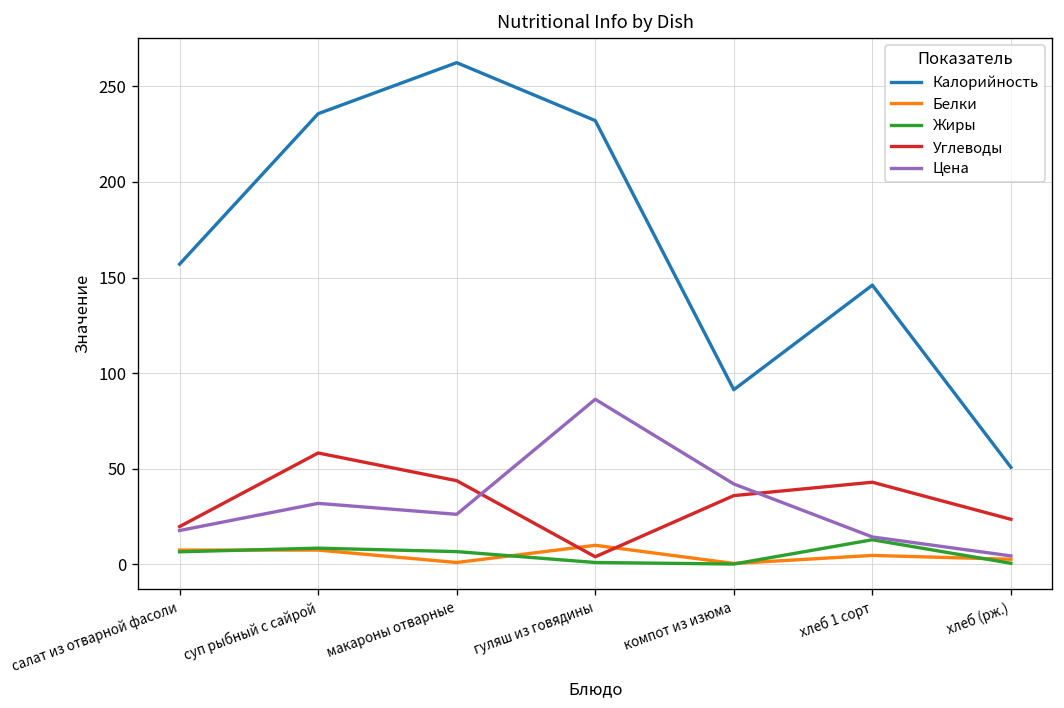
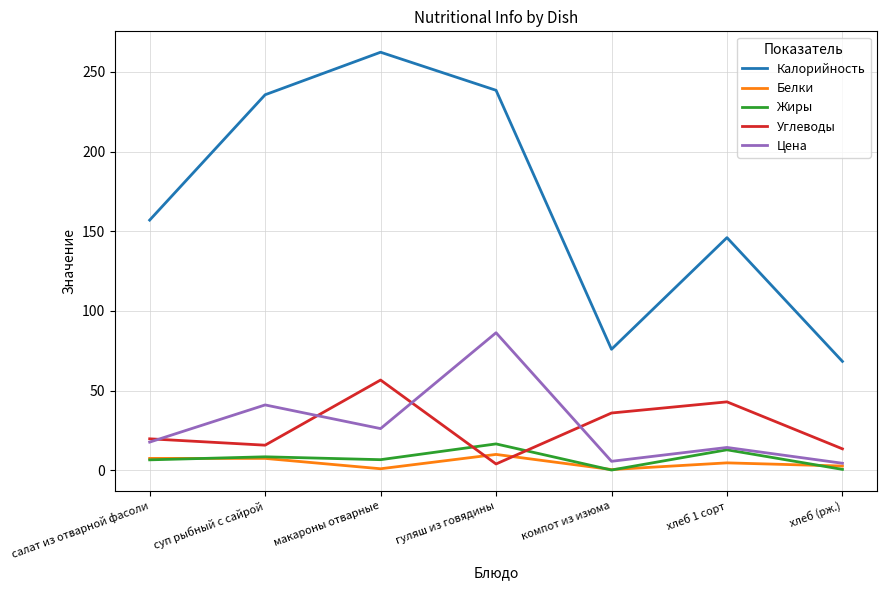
Углеводы, суп рыбный с сайрой: 58 -> 16
Цена, суп рыбный с сайрой: 32 -> 41
Углеводы, макароны отварные: 44 -> 57
Калорийность, гуляш из говядины: 232 -> 239
Жиры, гуляш из говядины: 1 -> 17
Калорийность, компот из изюма: 91 -> 76
Цена, компот из изюма: 42 -> 6
Калорийность, хлеб (рж.): 51 -> 68
Углеводы, хлеб (рж.): 24 -> 13
